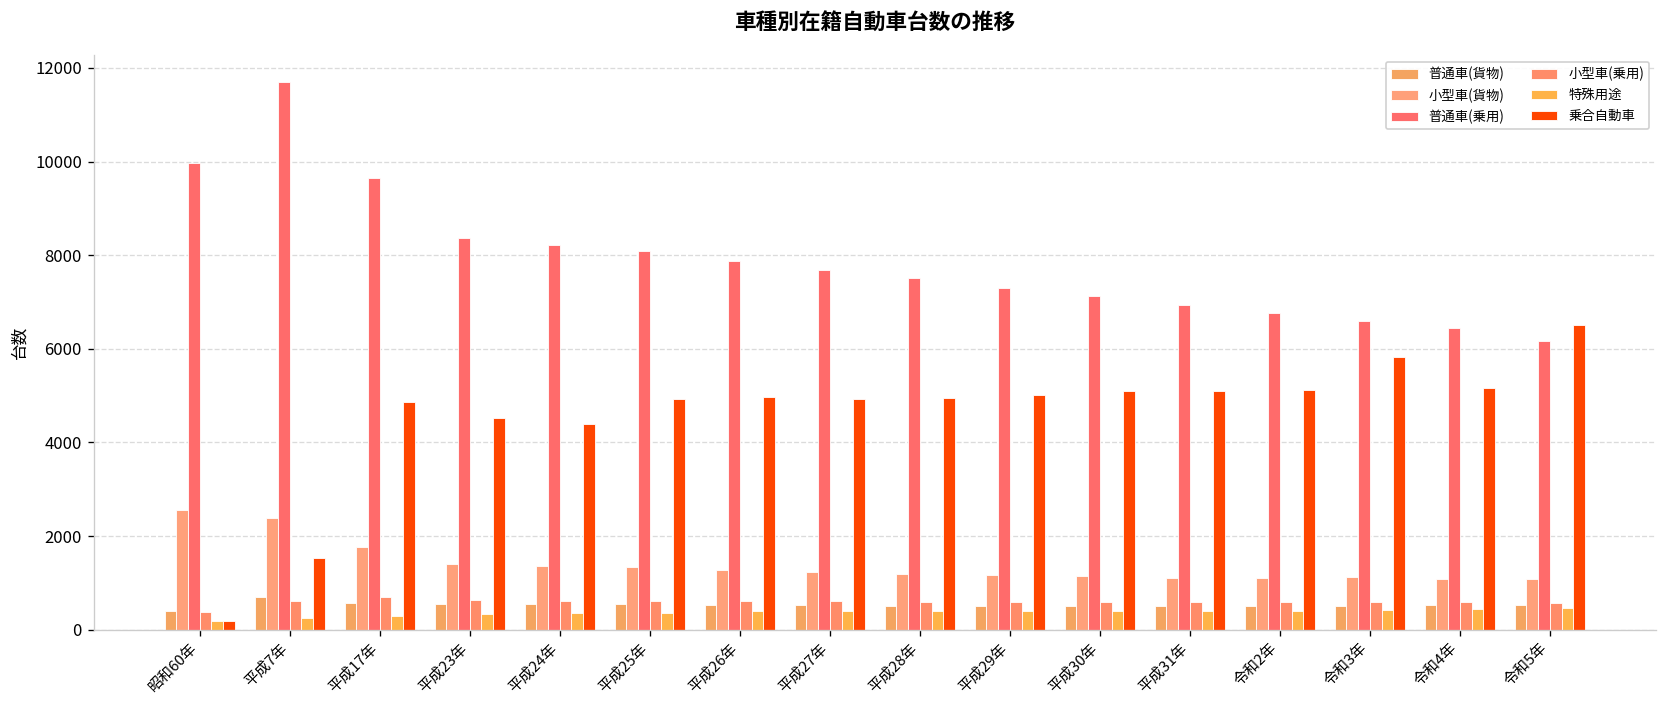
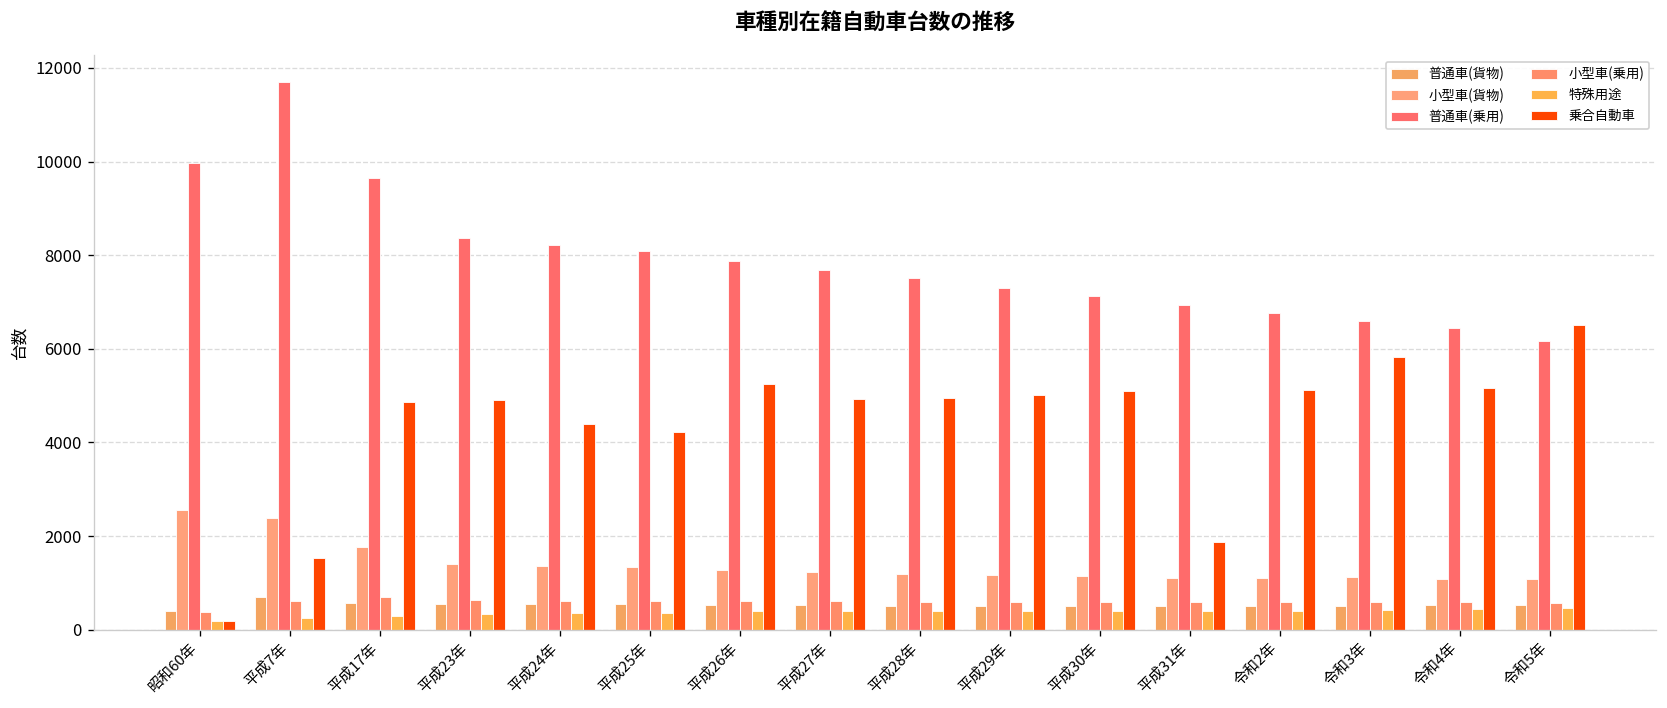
乗合自動車, 平成23年: 4500 -> 4900
乗合自動車, 平成25年: 4900 -> 4200
乗合自動車, 平成26年: 5000 -> 5300
乗合自動車, 平成31年: 5100 -> 1900
